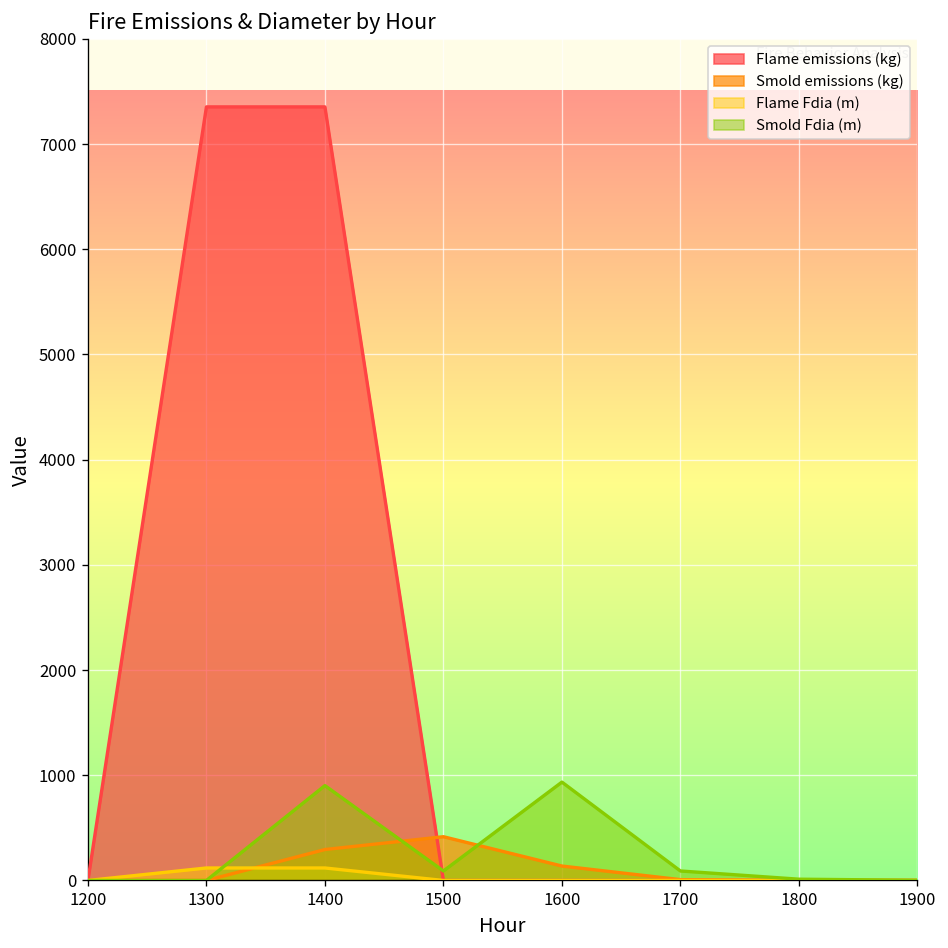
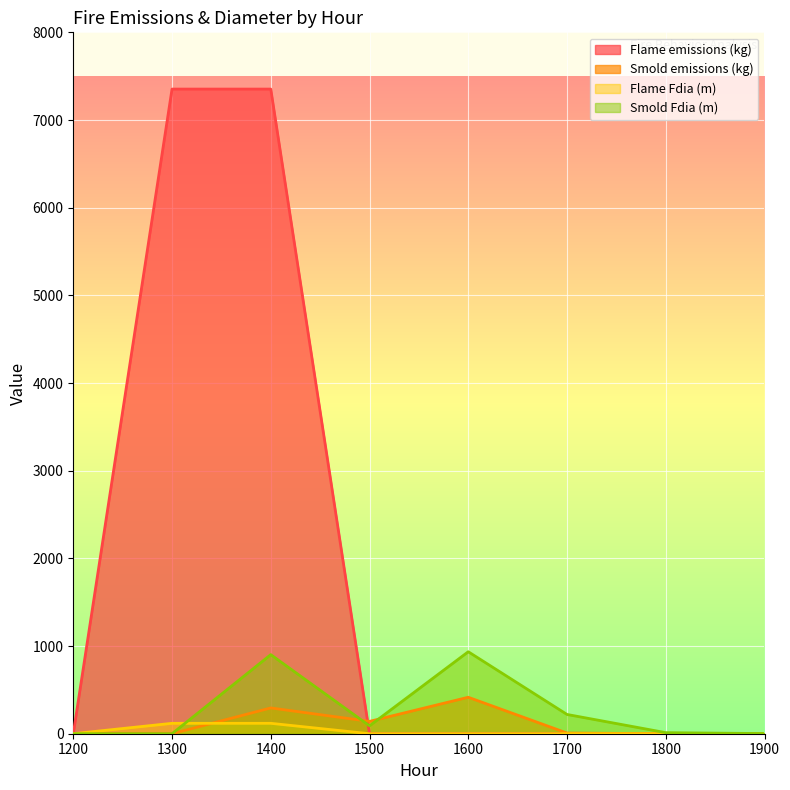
Smold emissions (kg), 1500: 400 -> 100
Smold emissions (kg), 1600: 100 -> 400
Smold Fdia (m), 1700: 100 -> 200
